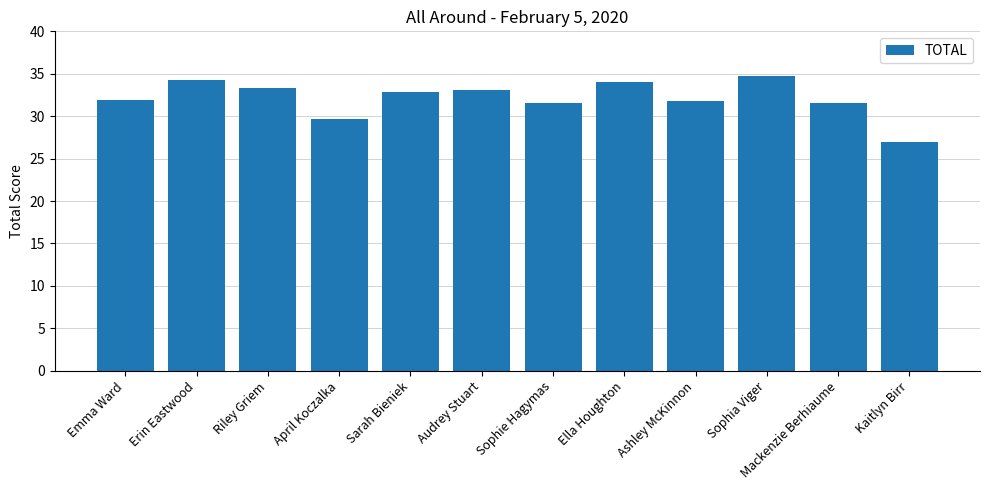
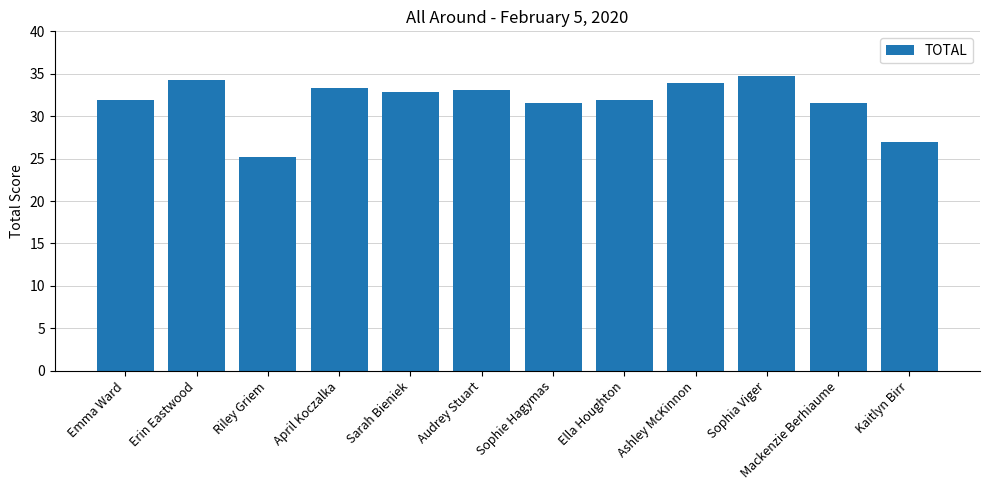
Riley Griem: 33 -> 25
April Koczalka: 30 -> 33
Ella Houghton: 34 -> 32
Ashley McKinnon: 32 -> 34
